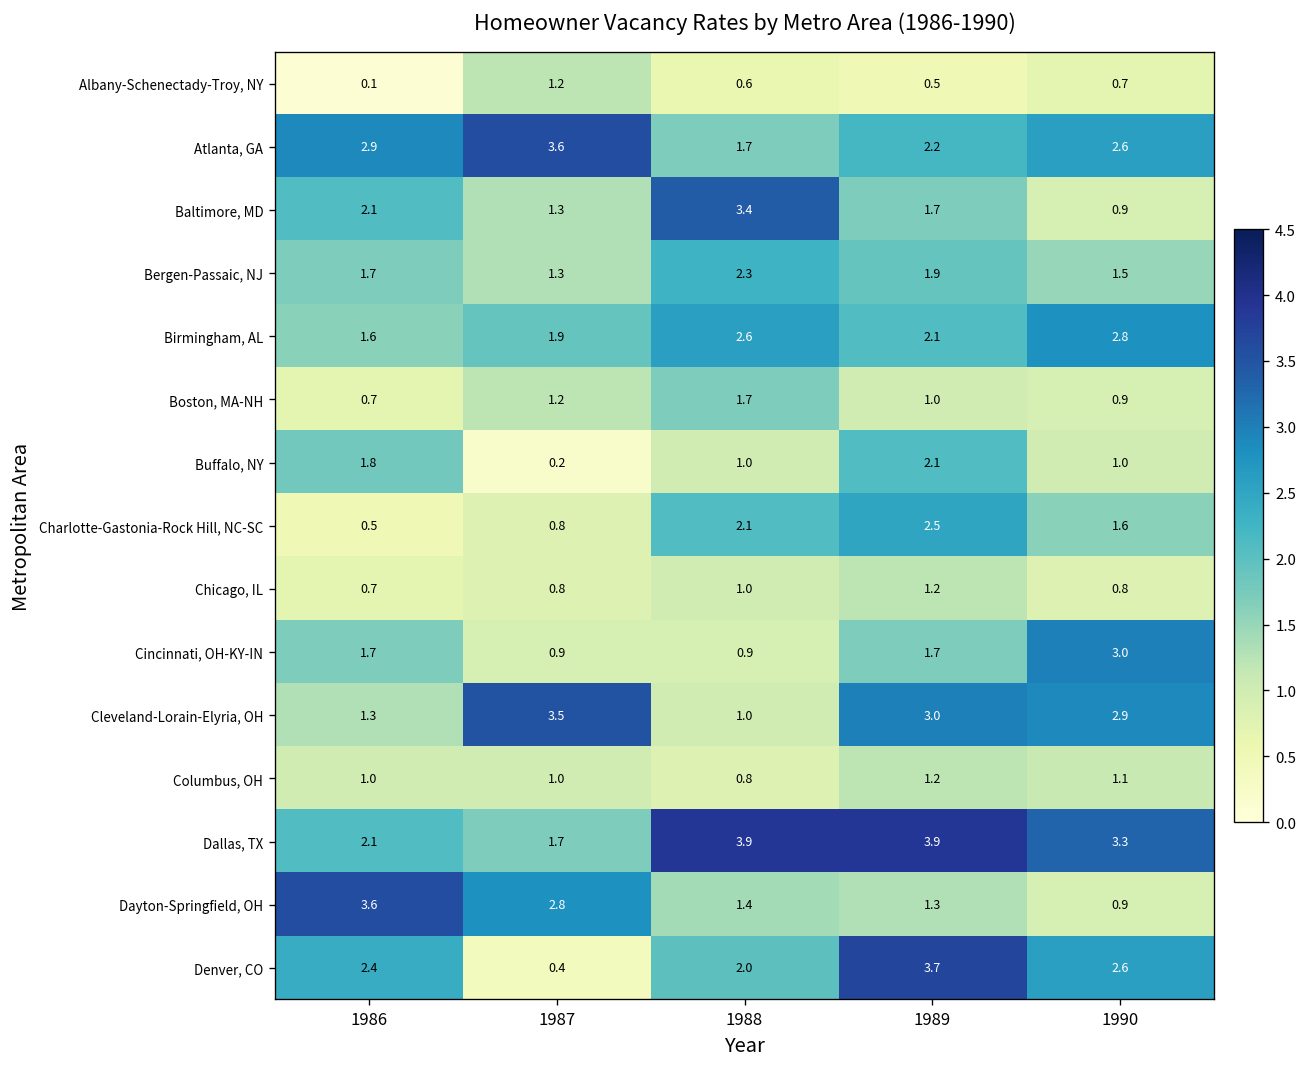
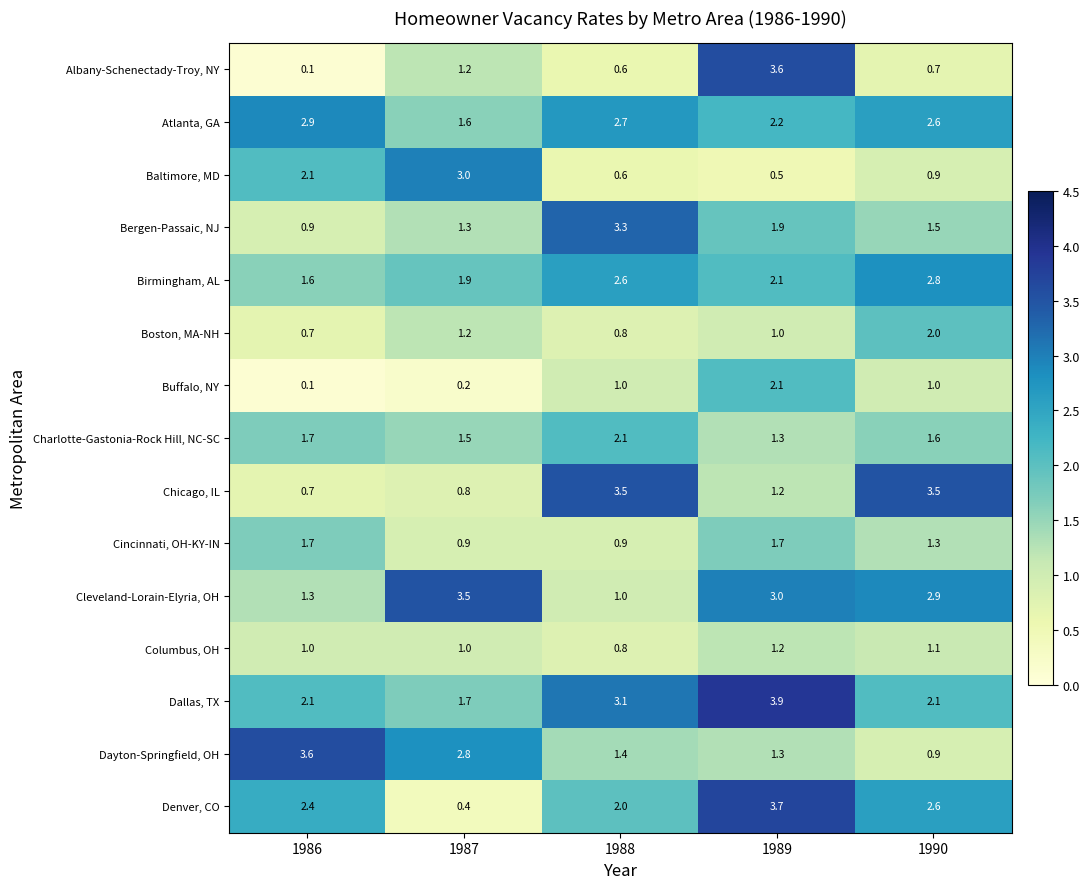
Albany-Schenectady-Troy, NY, 1989: 0.5 -> 3.6
Atlanta, GA, 1987: 3.6 -> 1.6
Atlanta, GA, 1988: 1.7 -> 2.7
Baltimore, MD, 1987: 1.3 -> 3.0
Baltimore, MD, 1988: 3.4 -> 0.6
Baltimore, MD, 1989: 1.7 -> 0.5
Bergen-Passaic, NJ, 1986: 1.7 -> 0.9
Bergen-Passaic, NJ, 1988: 2.3 -> 3.3
Boston, MA-NH, 1988: 1.7 -> 0.8
Boston, MA-NH, 1990: 0.9 -> 2.0
Buffalo, NY, 1986: 1.8 -> 0.1
Charlotte-Gastonia-Rock Hill, NC-SC, 1986: 0.5 -> 1.7
Charlotte-Gastonia-Rock Hill, NC-SC, 1987: 0.8 -> 1.5
Charlotte-Gastonia-Rock Hill, NC-SC, 1989: 2.5 -> 1.3
Chicago, IL, 1988: 1.0 -> 3.5
Chicago, IL, 1990: 0.8 -> 3.5
Cincinnati, OH-KY-IN, 1990: 3.0 -> 1.3
Dallas, TX, 1988: 3.9 -> 3.1
Dallas, TX, 1990: 3.3 -> 2.1
